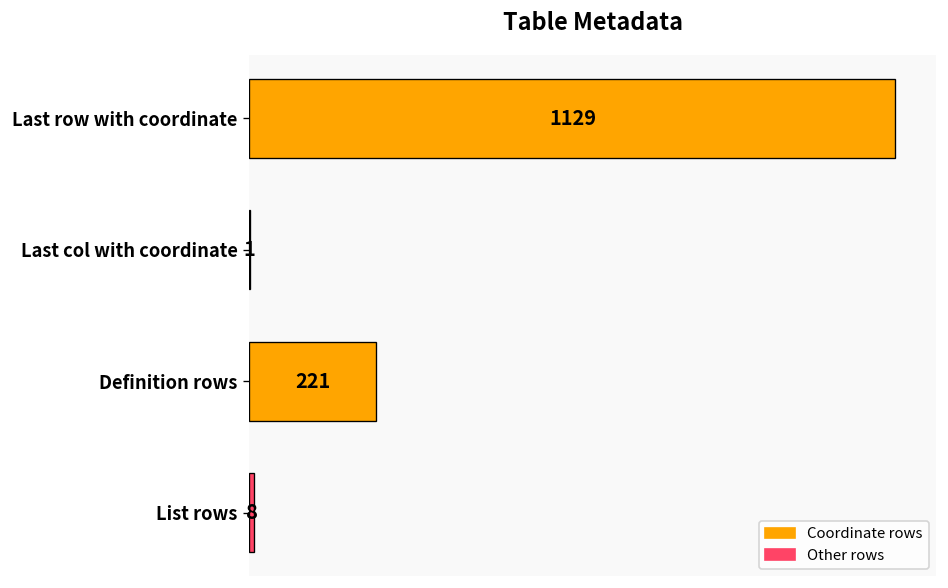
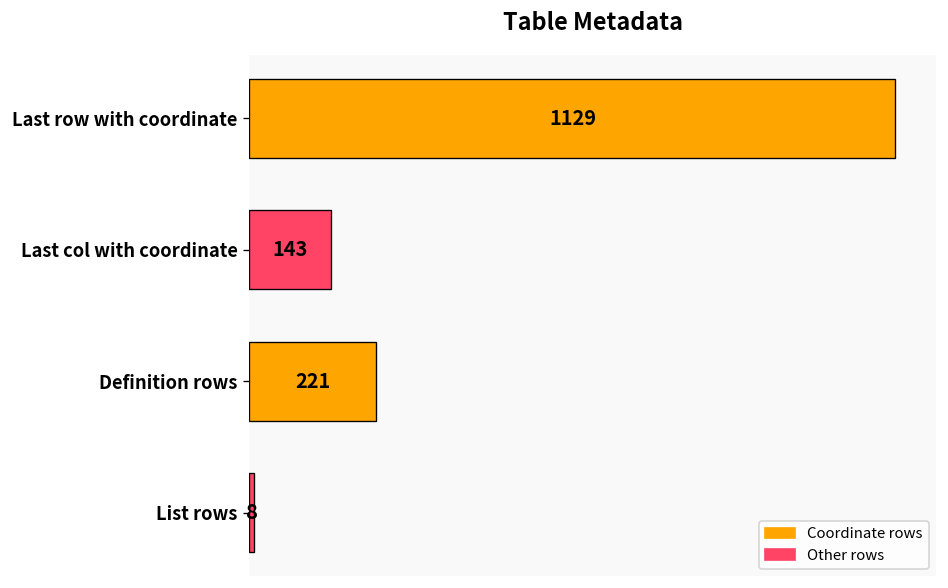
Last col with coordinate: 1 -> 143
